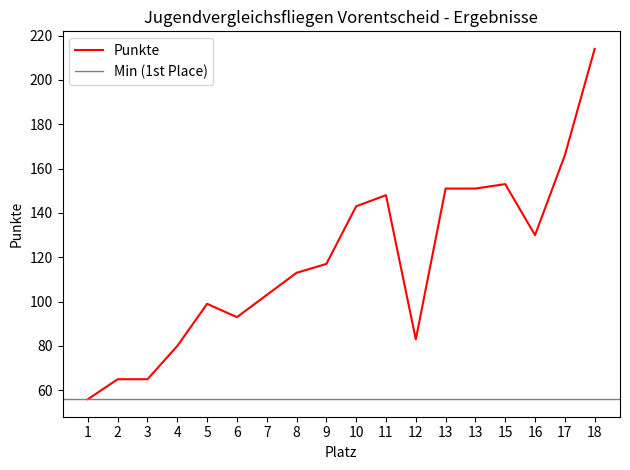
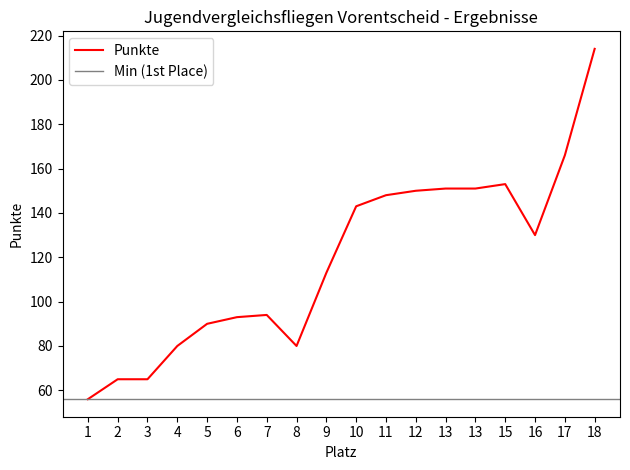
5: 99 -> 90
7: 103 -> 94
8: 113 -> 80
9: 117 -> 113
12: 83 -> 150
